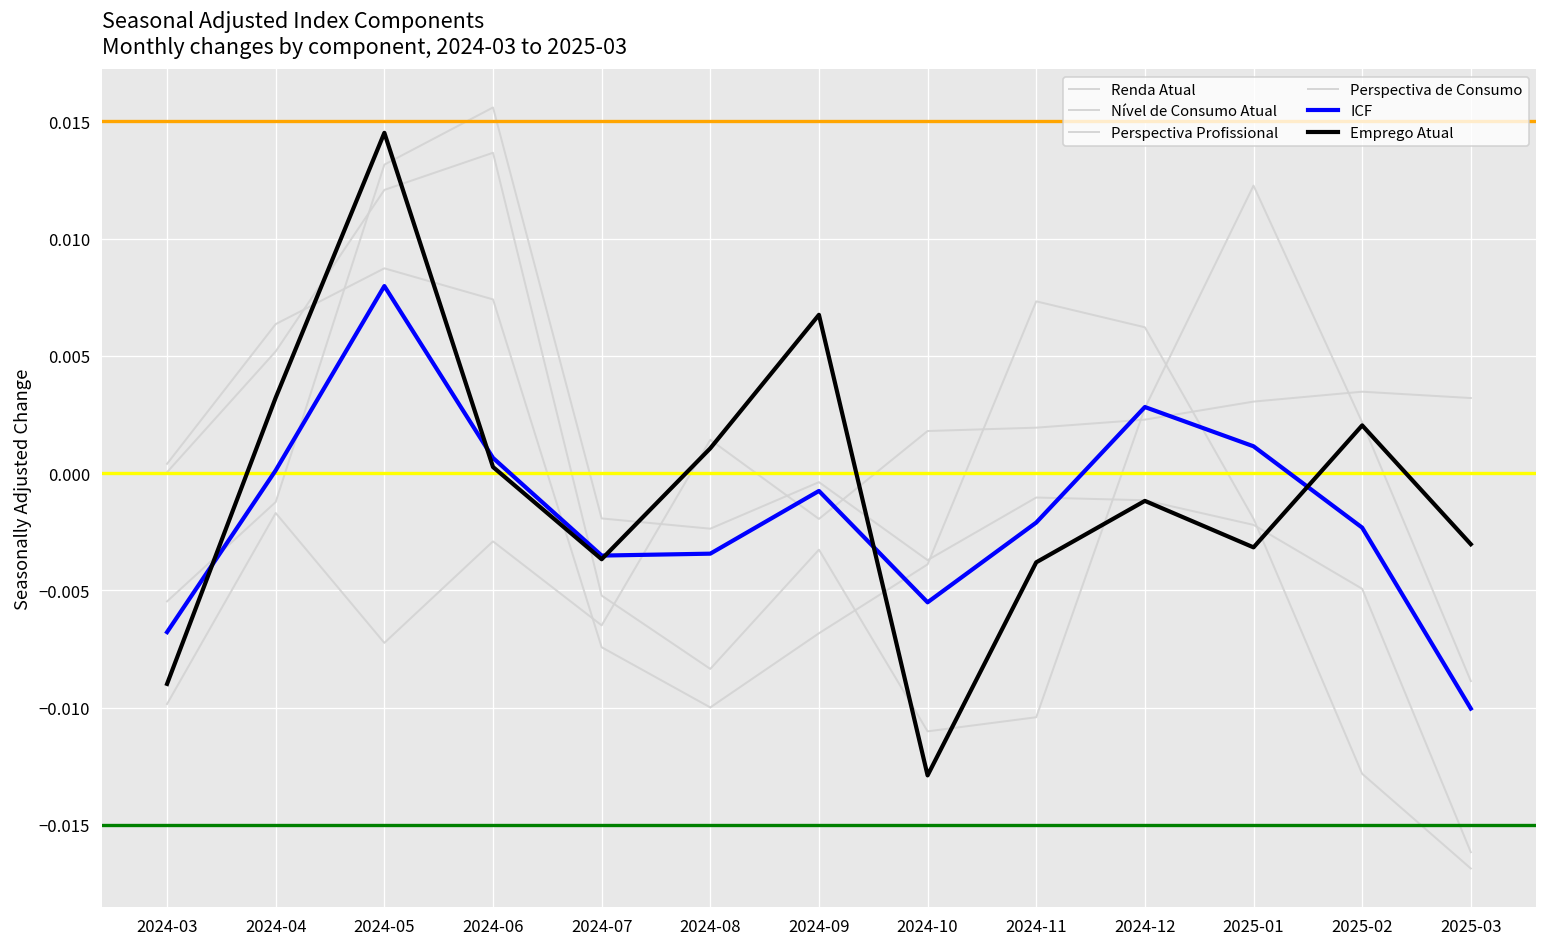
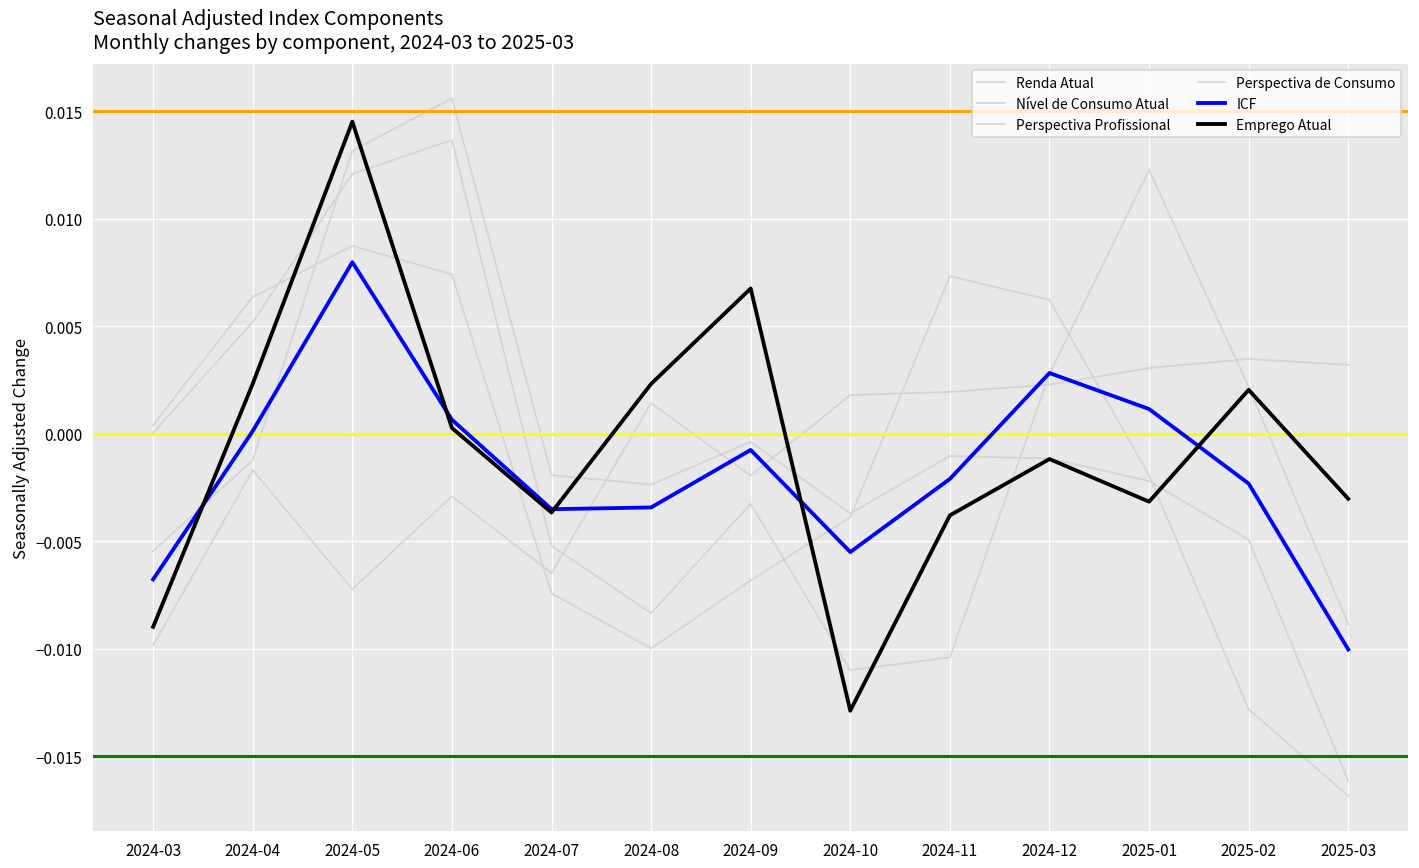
Emprego Atual, 2024-04: 0.0032 -> 0.0023
Emprego Atual, 2024-08: 0.0011 -> 0.0023
